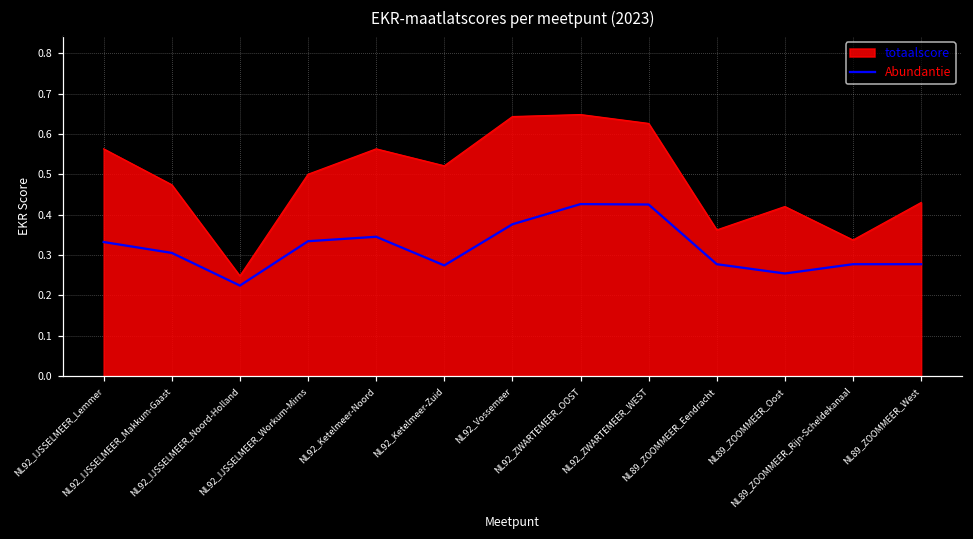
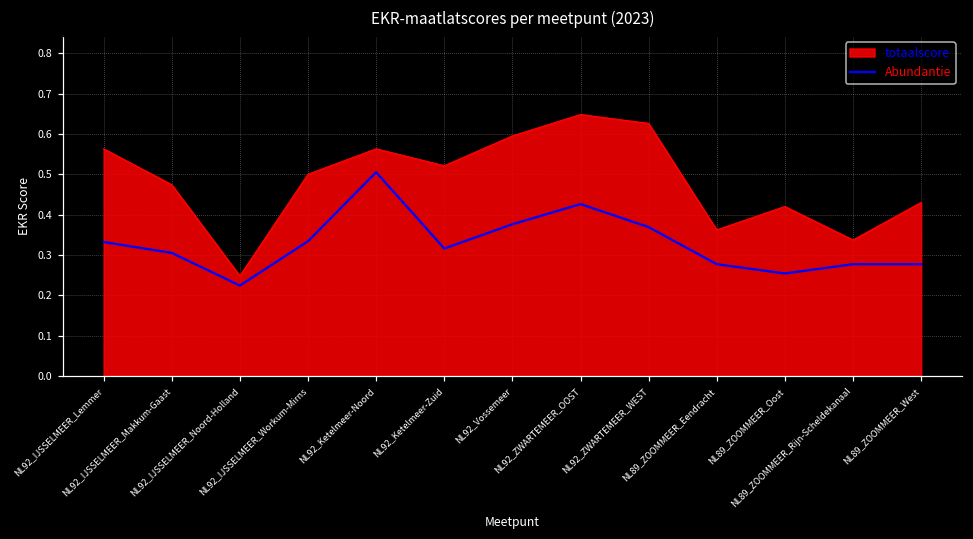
Abundantie, NL92_Ketelmeer-Noord: 0.35 -> 0.51
Abundantie, NL92_Ketelmeer-Zuid: 0.27 -> 0.32
totaalscore, NL92_Vossemeer: 0.64 -> 0.60
Abundantie, NL92_ZWARTEMEER_WEST: 0.43 -> 0.37
